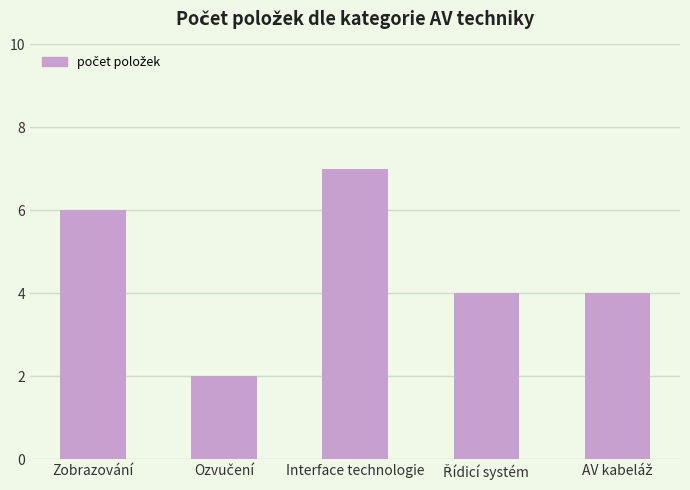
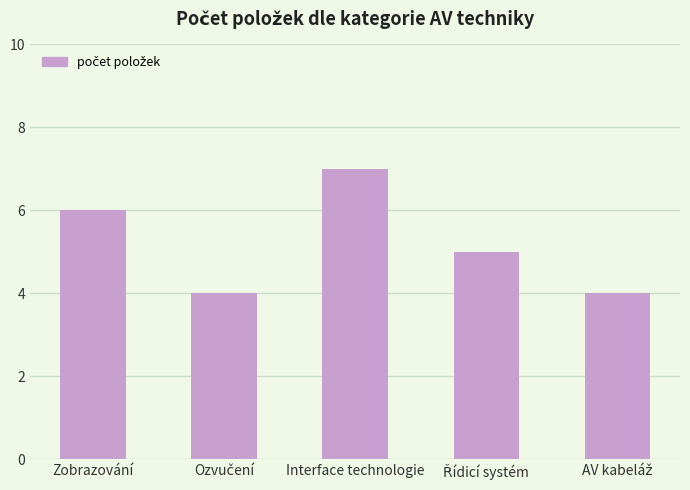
Ozvučení: 2 -> 4
Řídicí systém: 4 -> 5
